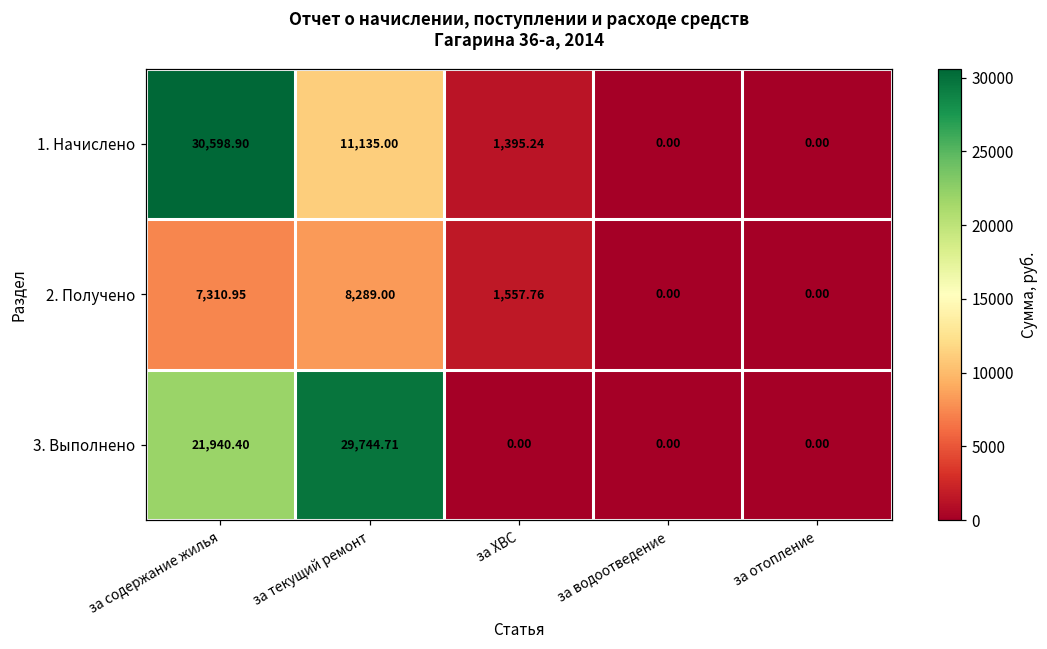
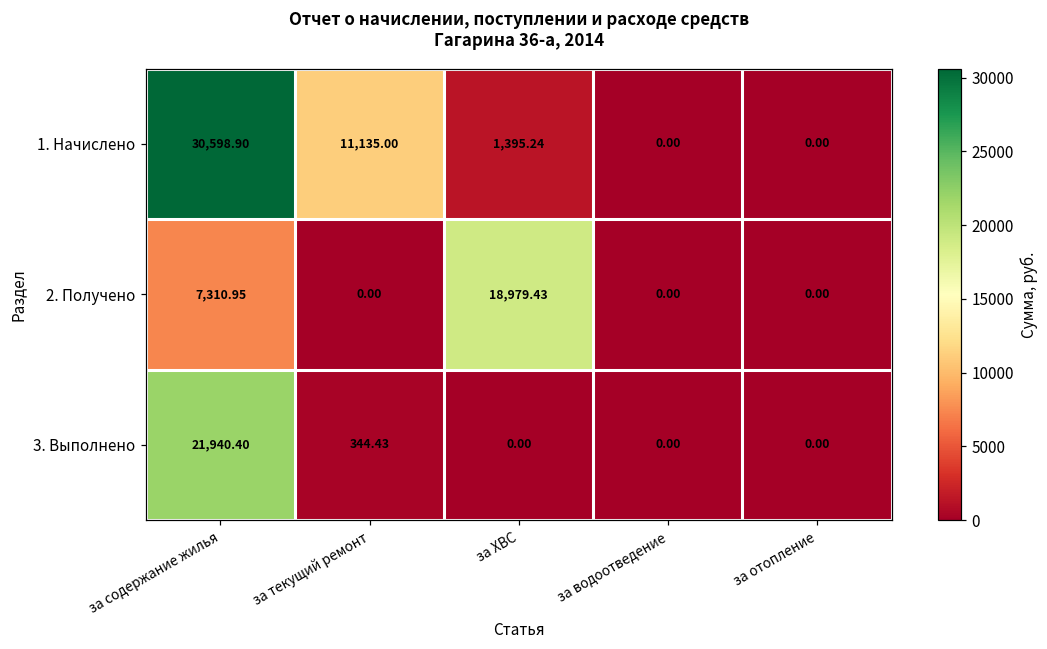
2. Получено, за текущий ремонт: 8,289.00 -> 0.00
2. Получено, за ХВС: 1,557.76 -> 18,979.43
3. Выполнено, за текущий ремонт: 29,744.71 -> 344.43
